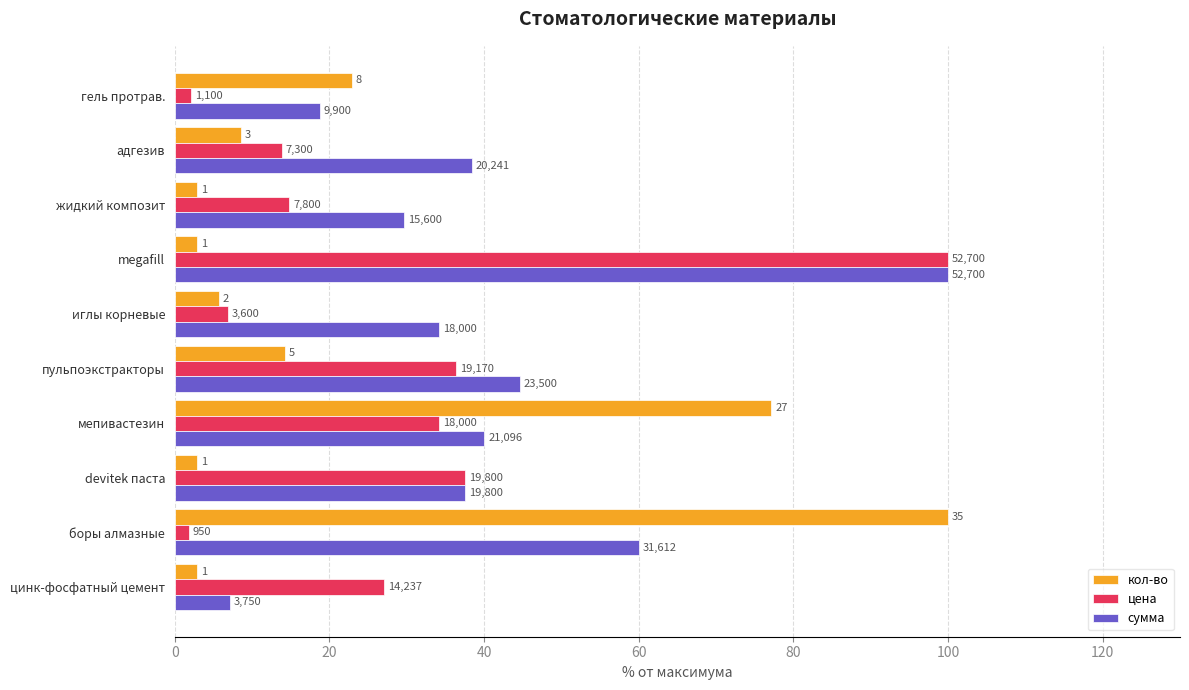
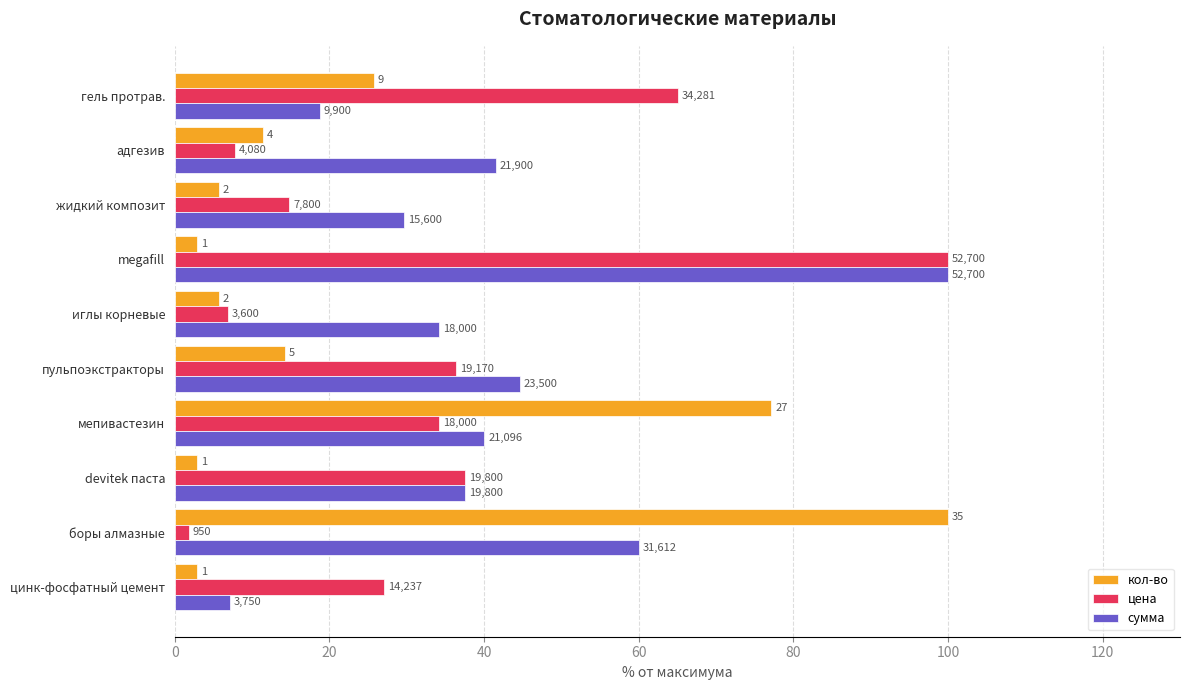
кол-во, гель протрав.: 8 -> 9
цена, гель протрав.: 1,100 -> 34,281
кол-во, адгезив: 3 -> 4
цена, адгезив: 7,300 -> 4,080
сумма, адгезив: 20,241 -> 21,900
кол-во, жидкий композит: 1 -> 2
